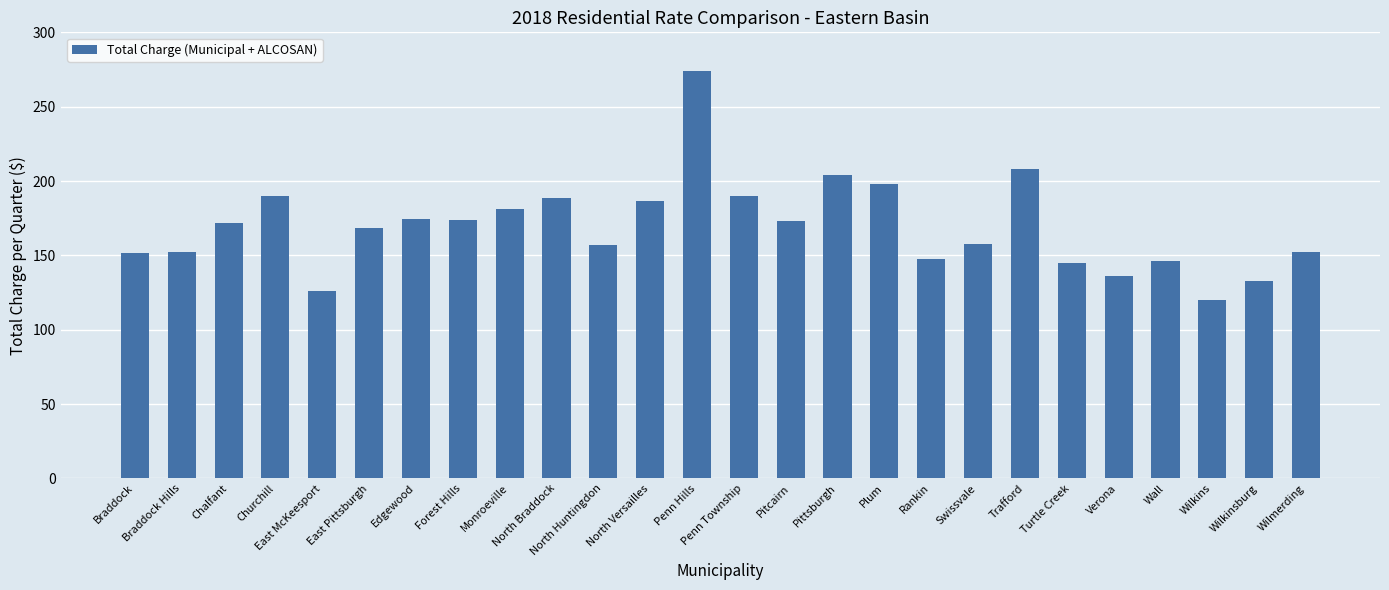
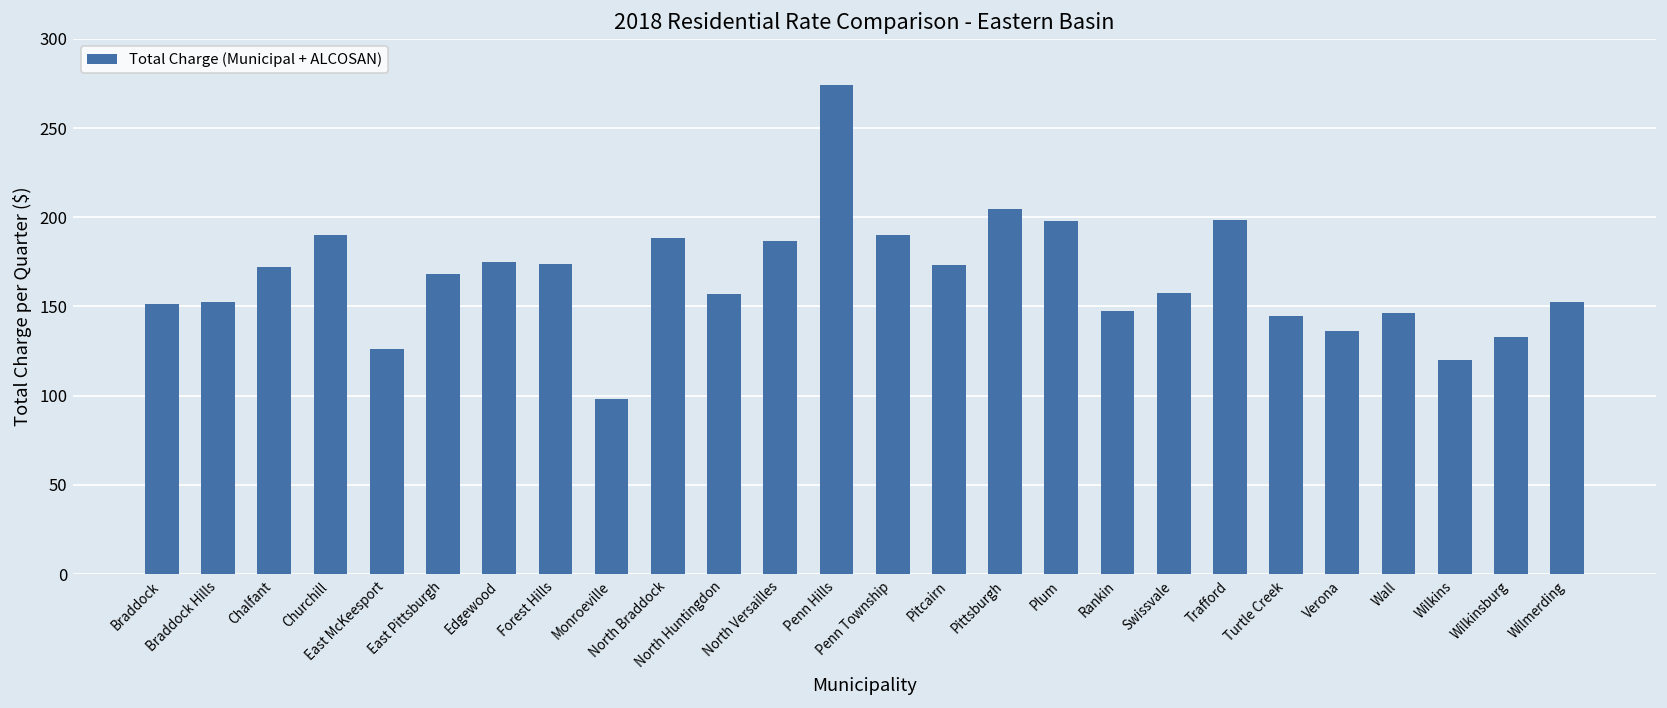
Monroeville: 181 -> 98
Trafford: 208 -> 199
